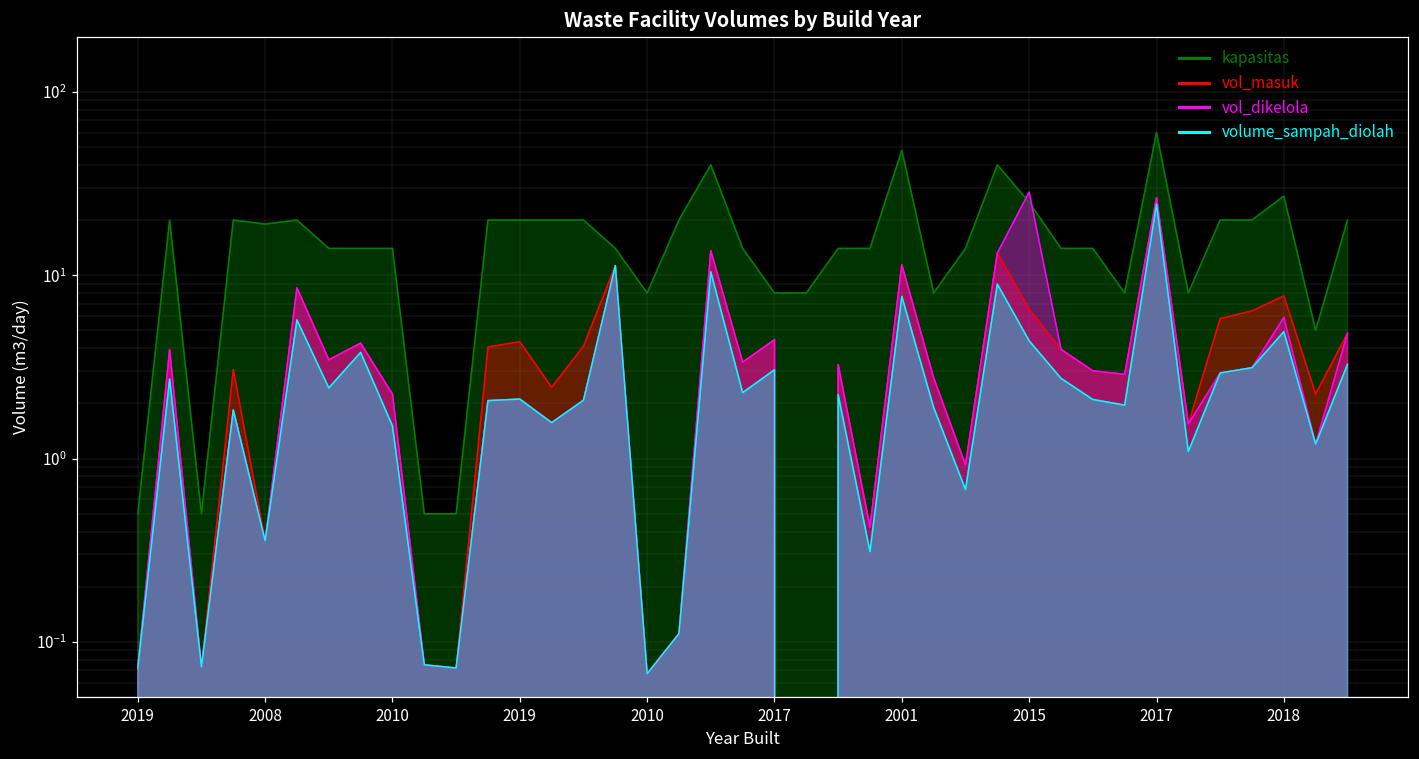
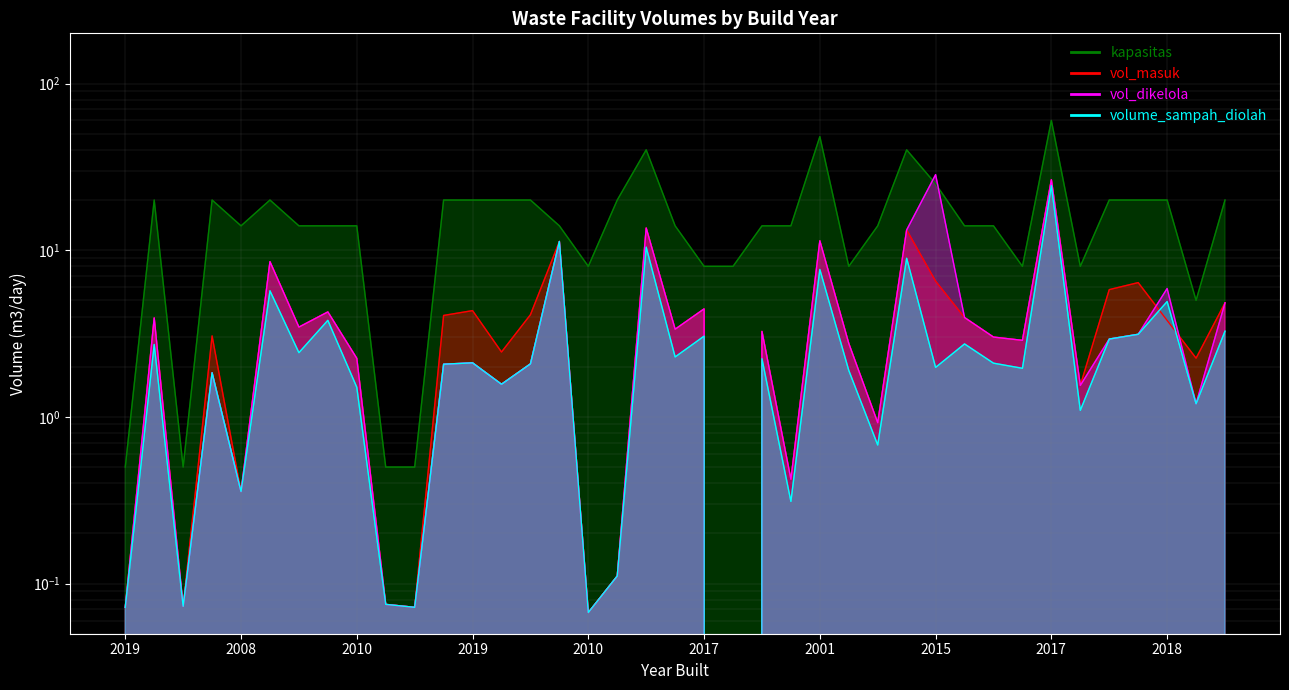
kapasitas, 2008: 19 -> 14
volume_sampah_diolah, 2015: 4.4 -> 2.0
kapasitas, 2018: 27 -> 20
vol_masuk, 2018: 8 -> 3.8
